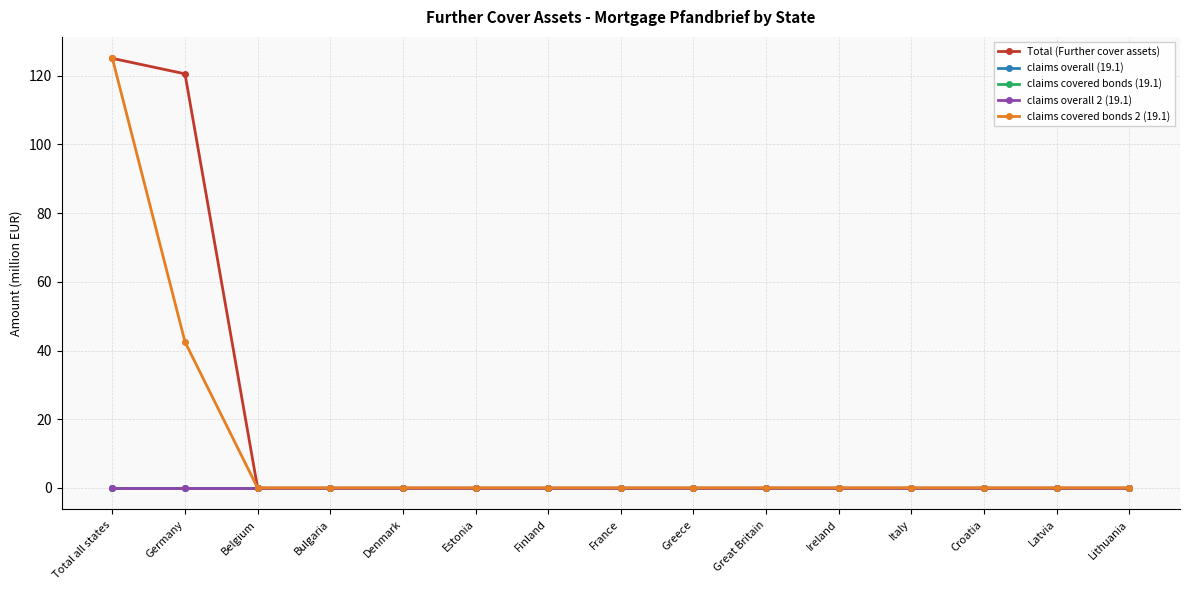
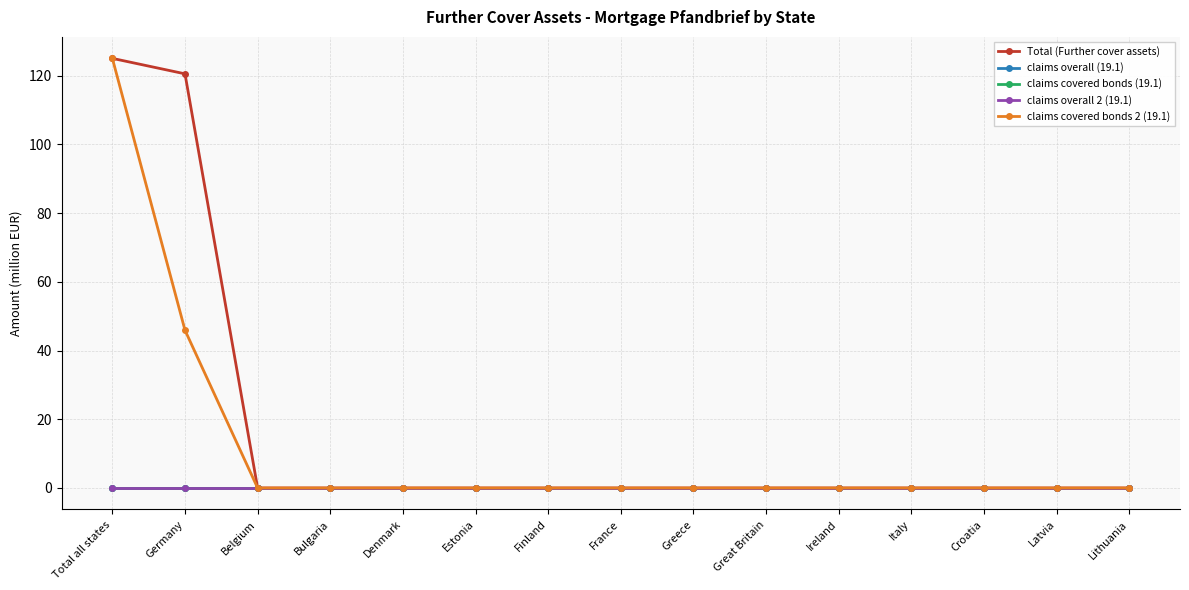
claims covered bonds 2 (19.1), Germany: 43 -> 46
